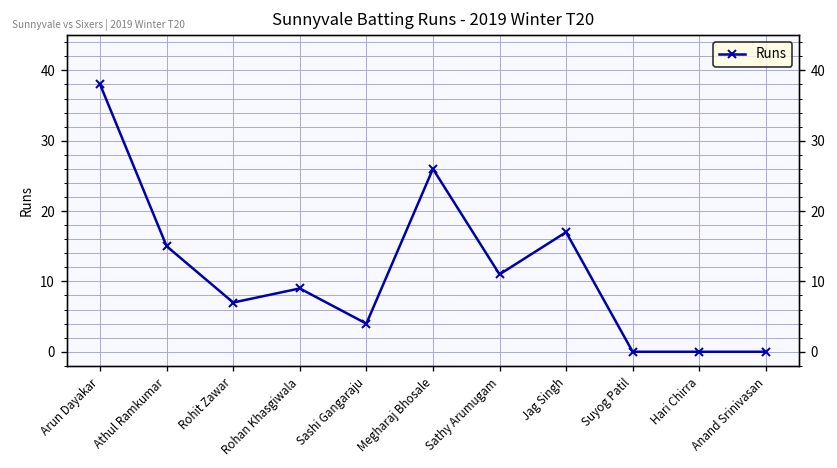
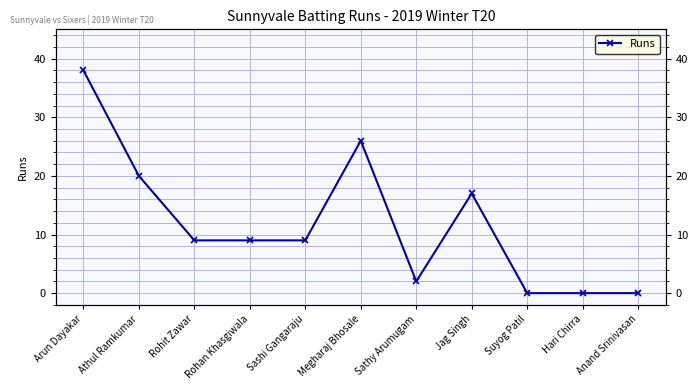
Athul Ramkumar: 15 -> 20
Rohit Zawar: 7 -> 9
Sashi Gangaraju: 4 -> 9
Sathy Arumugam: 11 -> 2
